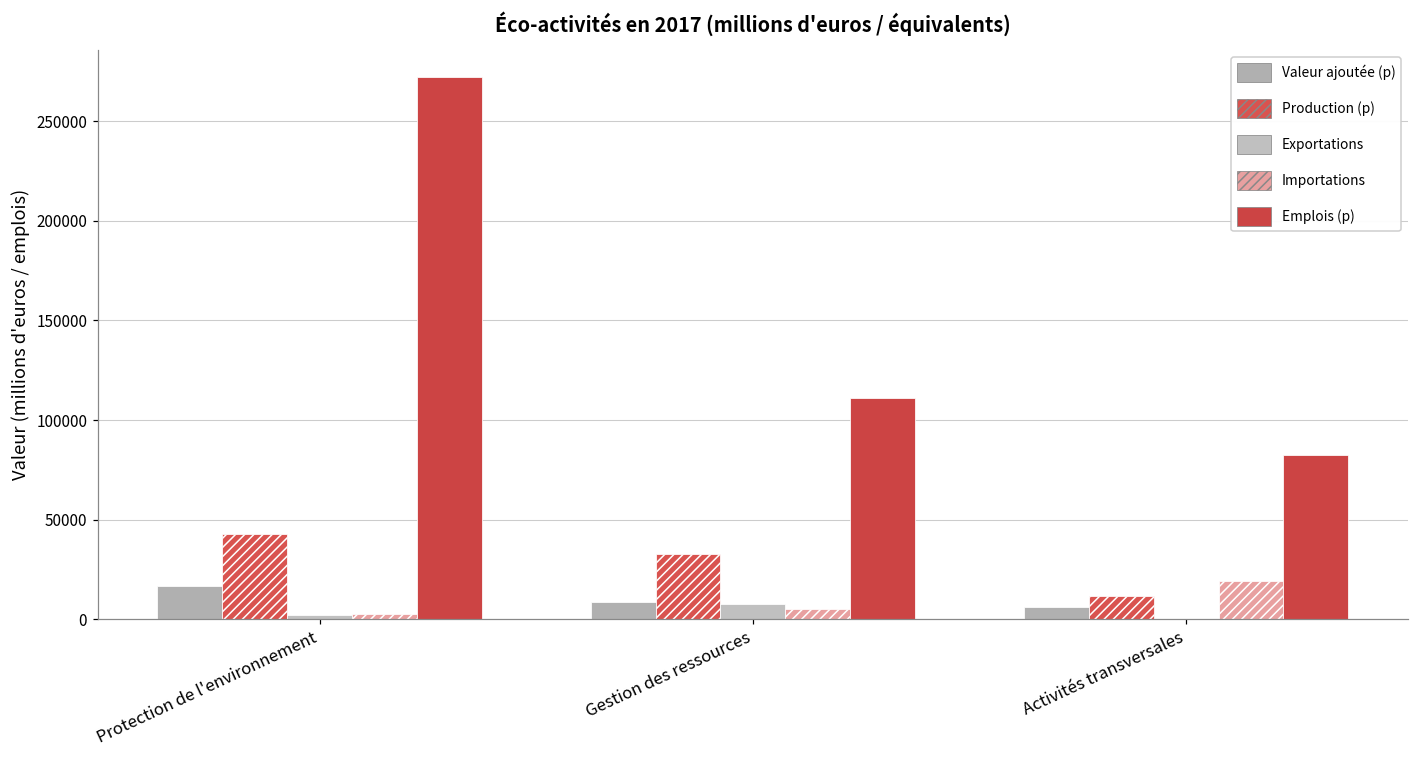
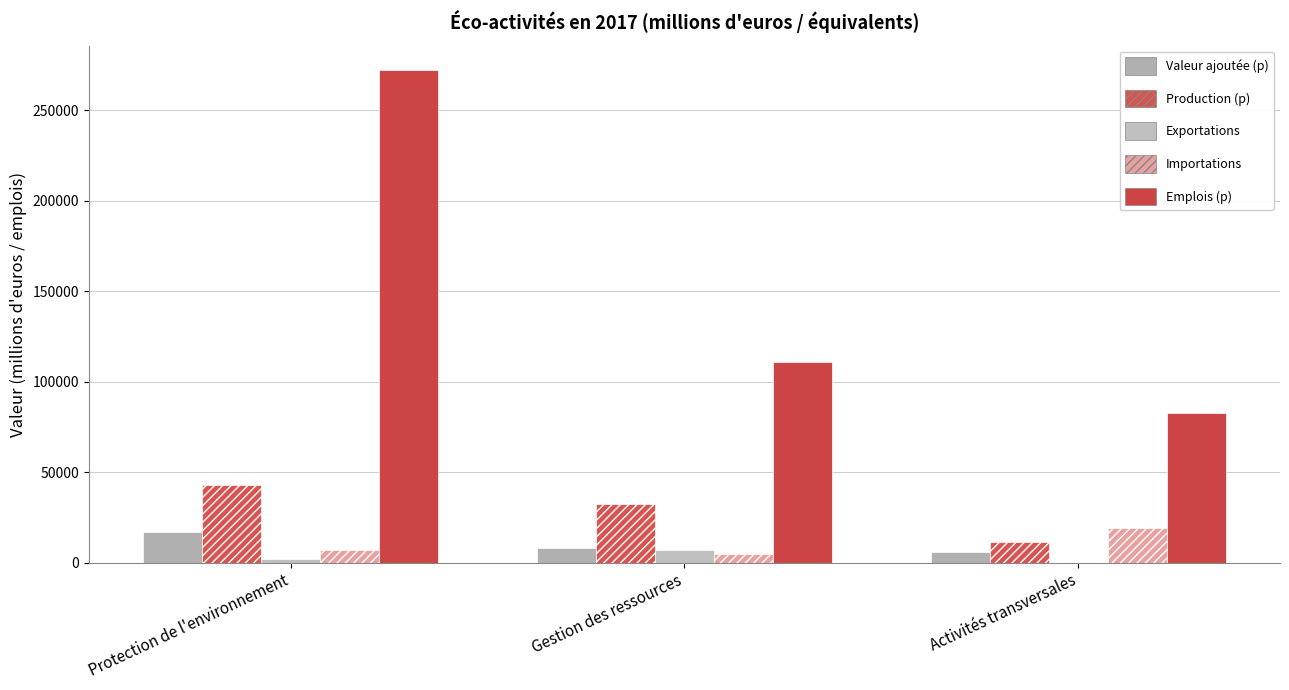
Importations, Protection de l'environnement: 2000 -> 7000
